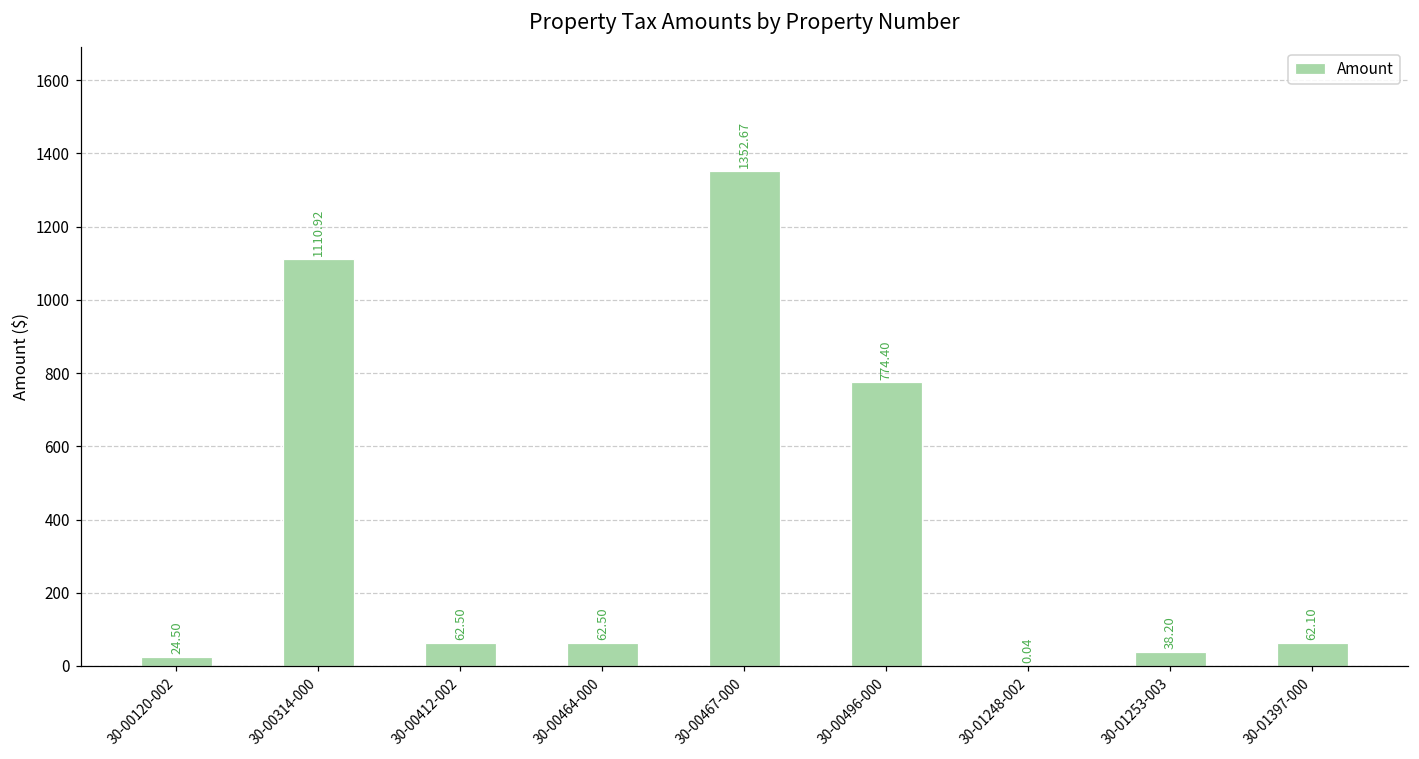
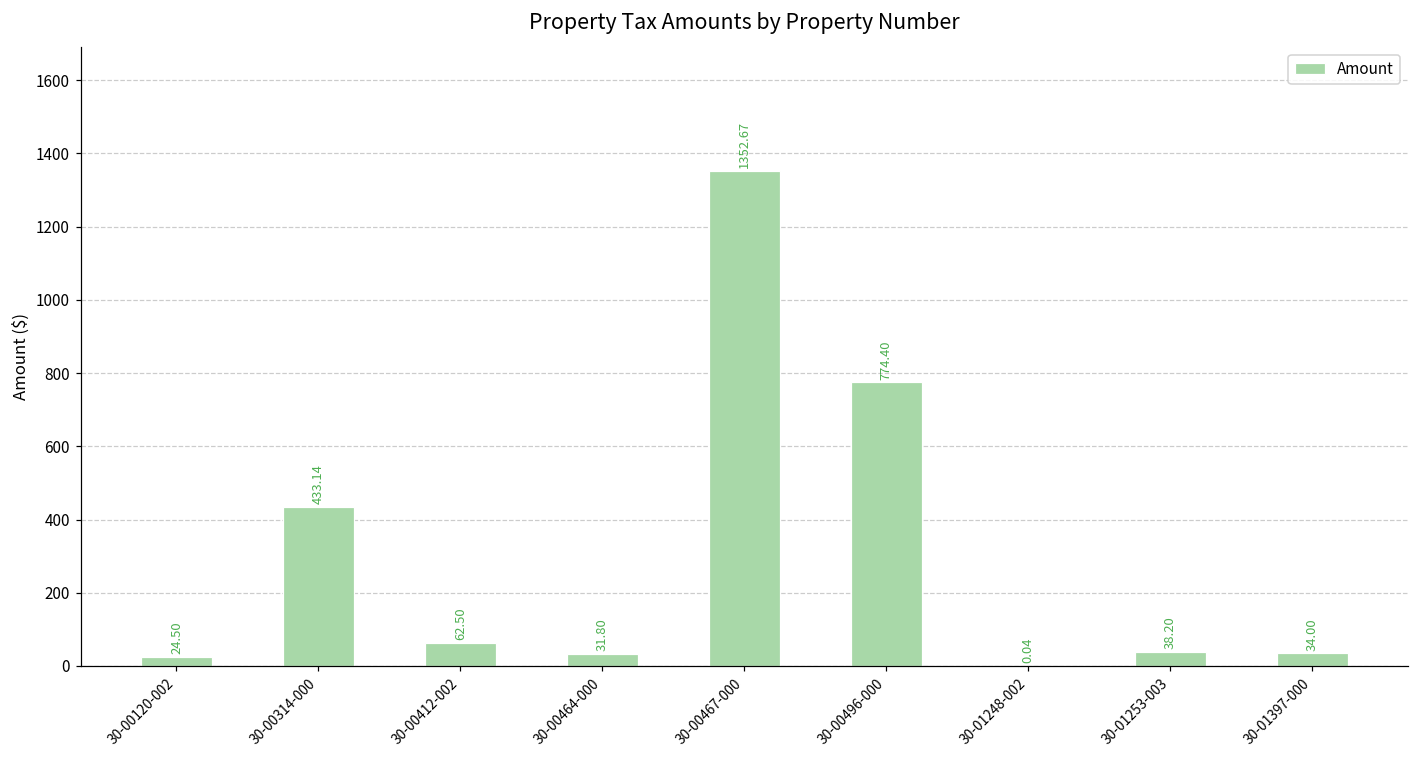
30-00314-000: 1110.92 -> 433.14
30-00464-000: 62.50 -> 31.80
30-01397-000: 62.10 -> 34.00
